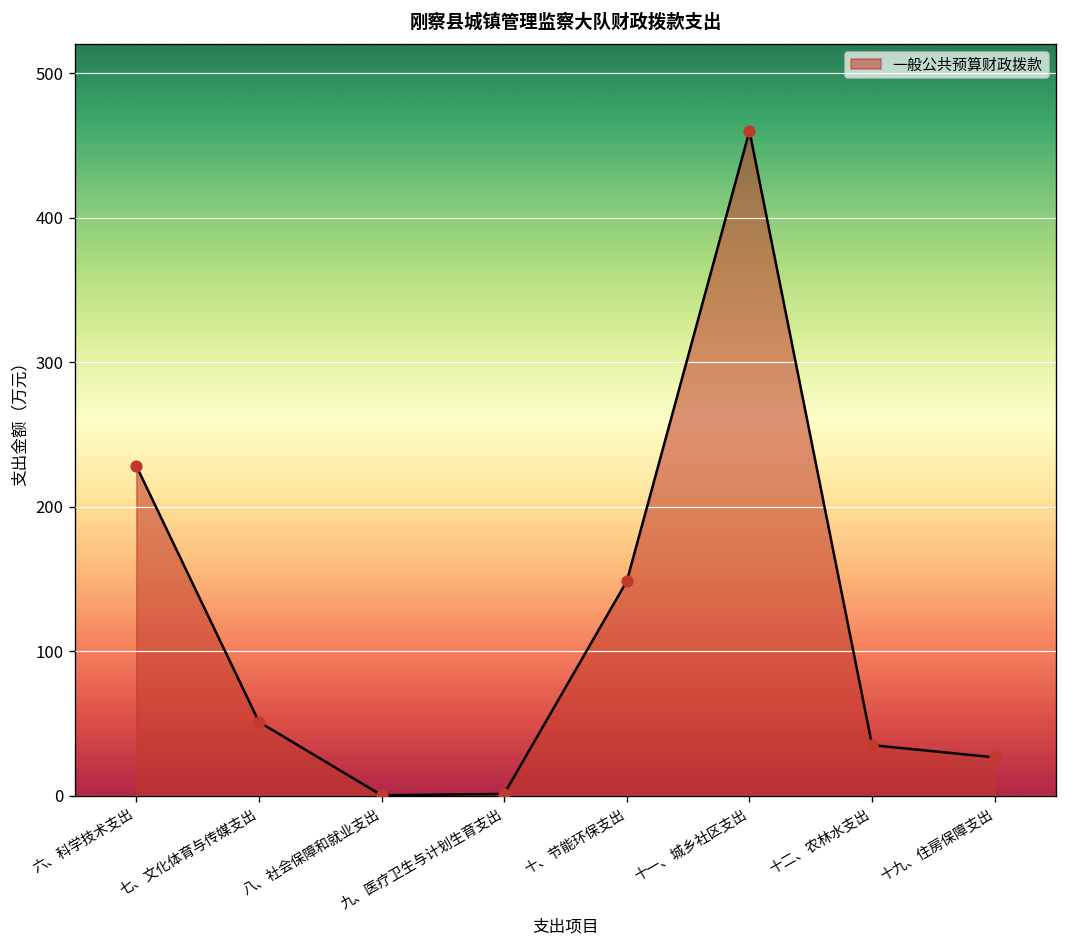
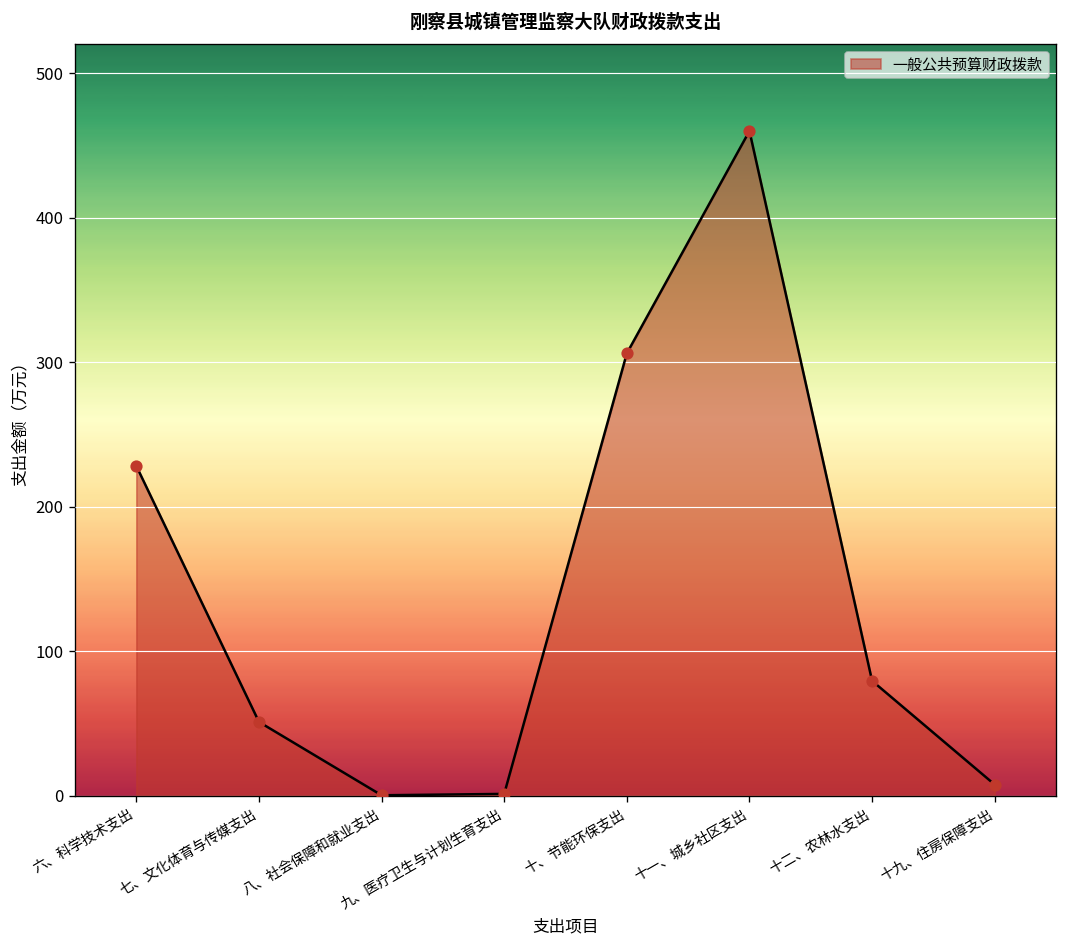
十、节能环保支出: 149 -> 306
十二、农林水支出: 35 -> 80
十九、住房保障支出: 27 -> 8
